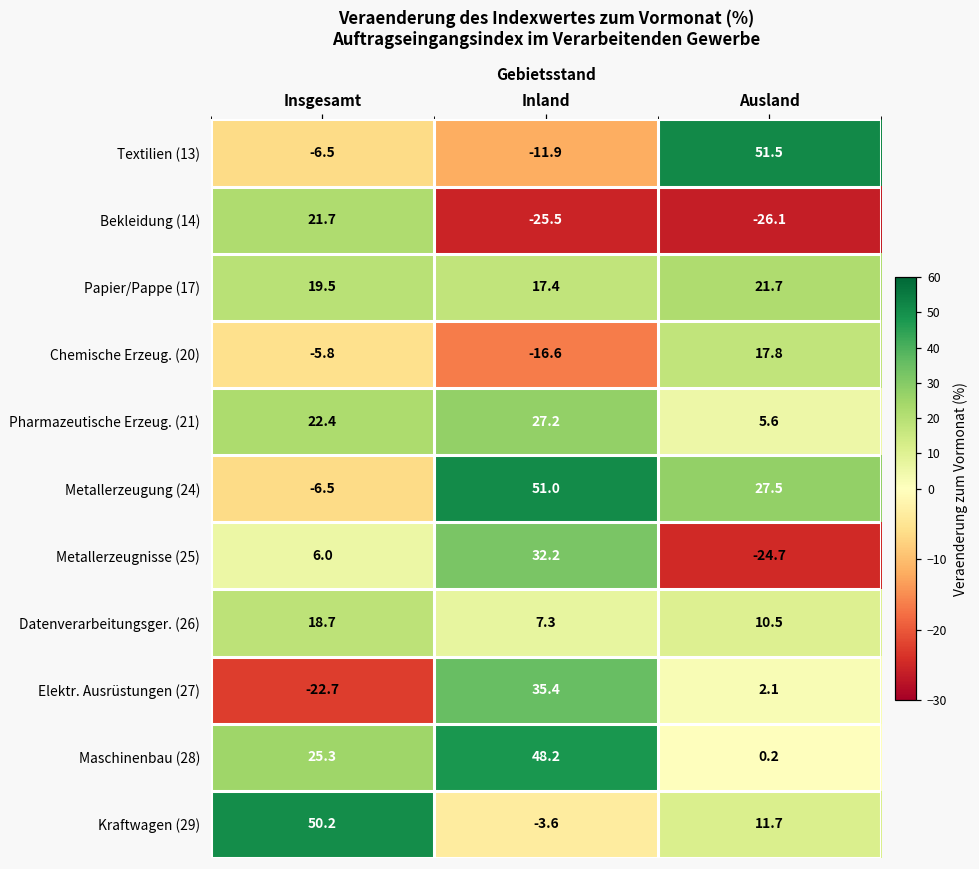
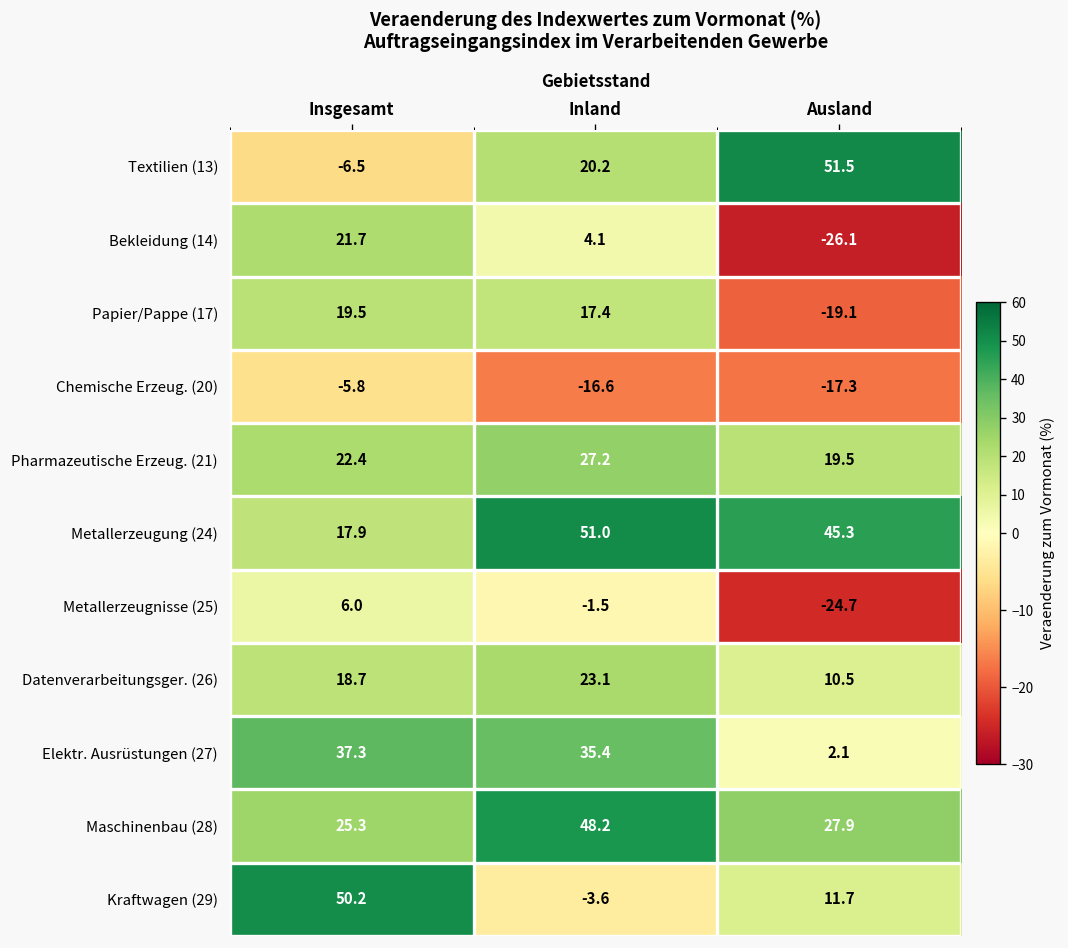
Textilien (13), Inland: -11.9 -> 20.2
Bekleidung (14), Inland: -25.5 -> 4.1
Papier/Pappe (17), Ausland: 21.7 -> -19.1
Chemische Erzeug. (20), Ausland: 17.8 -> -17.3
Pharmazeutische Erzeug. (21), Ausland: 5.6 -> 19.5
Metallerzeugung (24), Insgesamt: -6.5 -> 17.9
Metallerzeugung (24), Ausland: 27.5 -> 45.3
Metallerzeugnisse (25), Inland: 32.2 -> -1.5
Datenverarbeitungsger. (26), Inland: 7.3 -> 23.1
Elektr. Ausrüstungen (27), Insgesamt: -22.7 -> 37.3
Maschinenbau (28), Ausland: 0.2 -> 27.9
